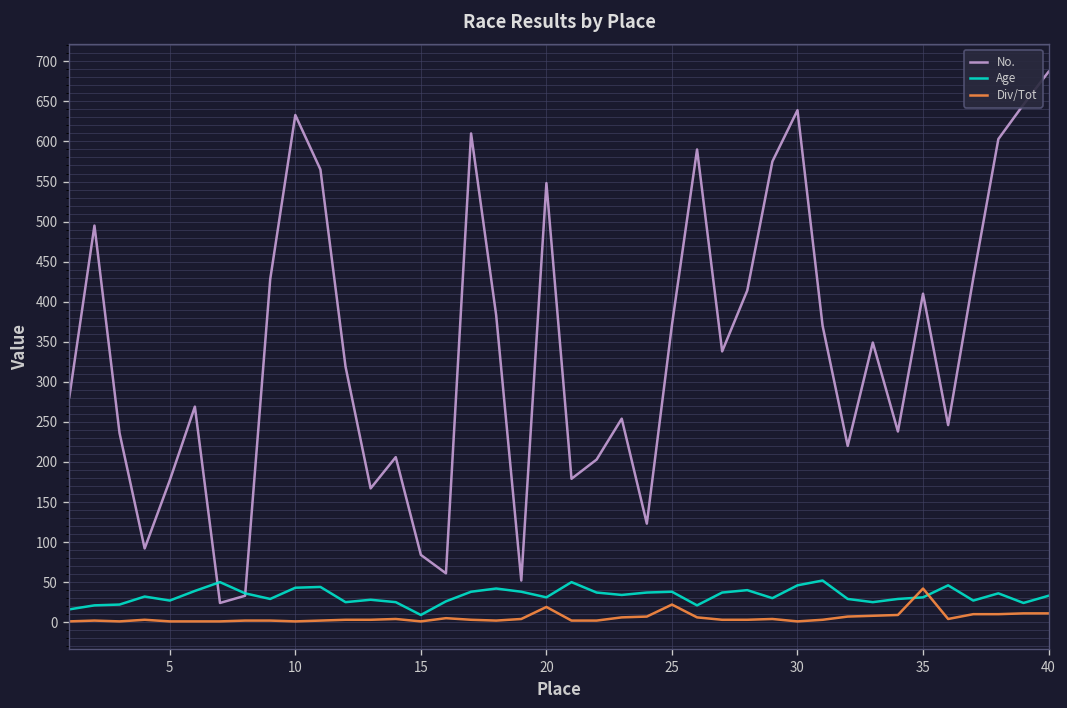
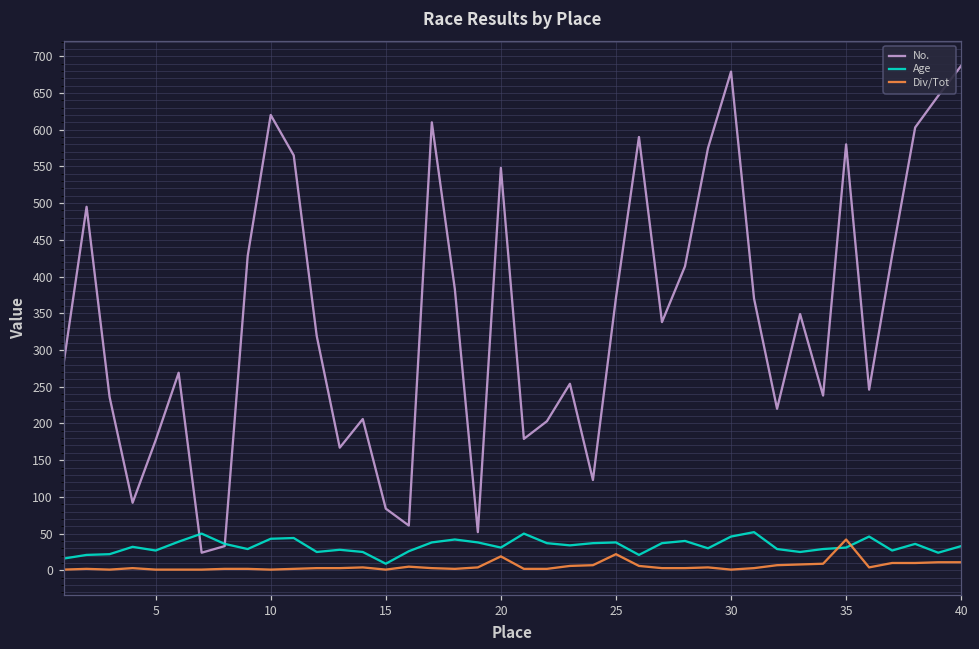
No., 10: 630 -> 620
No., 30: 640 -> 680
No., 35: 410 -> 580
